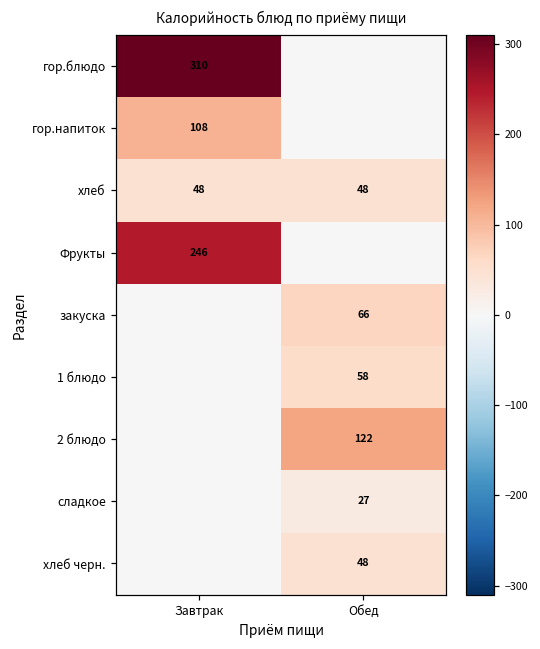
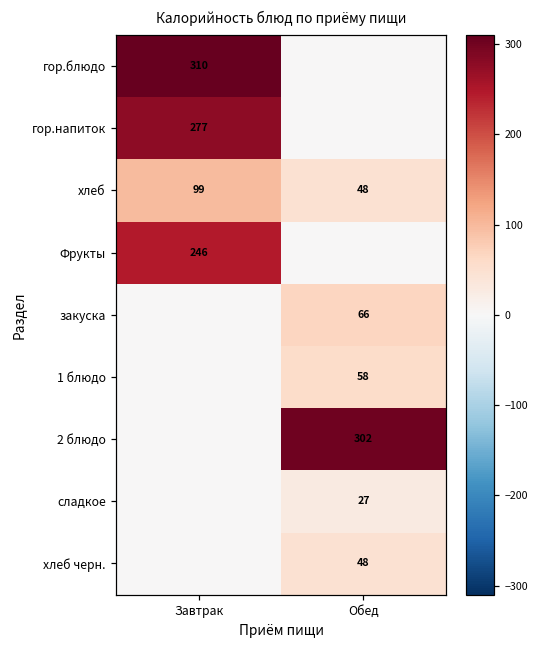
гор.напиток, Завтрак: 108 -> 277
хлеб, Завтрак: 48 -> 99
2 блюдо, Обед: 122 -> 302
